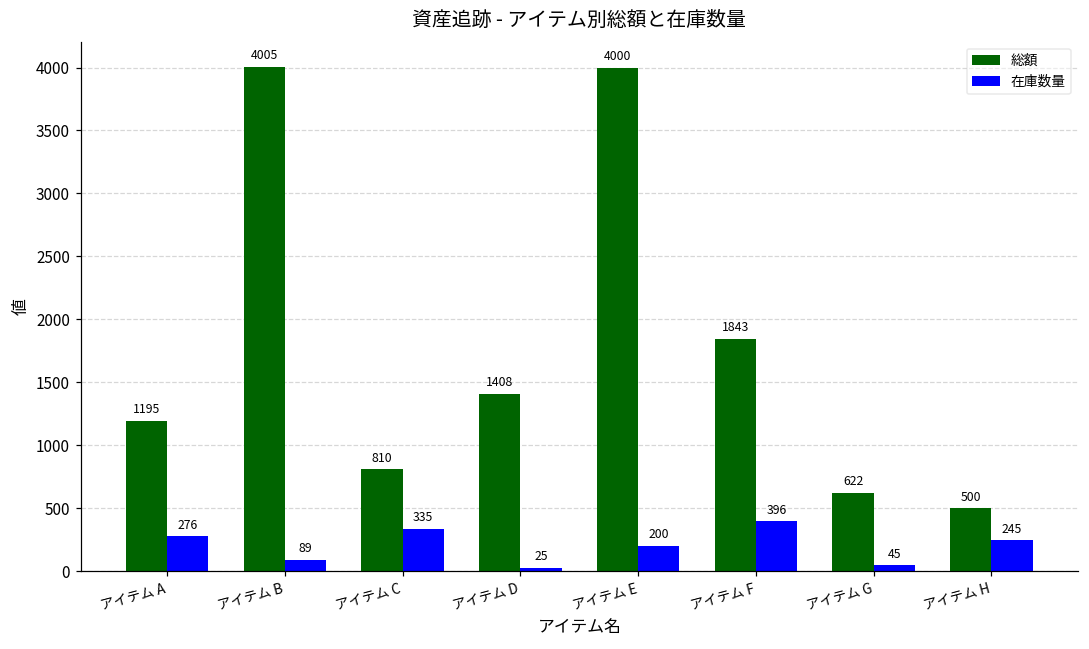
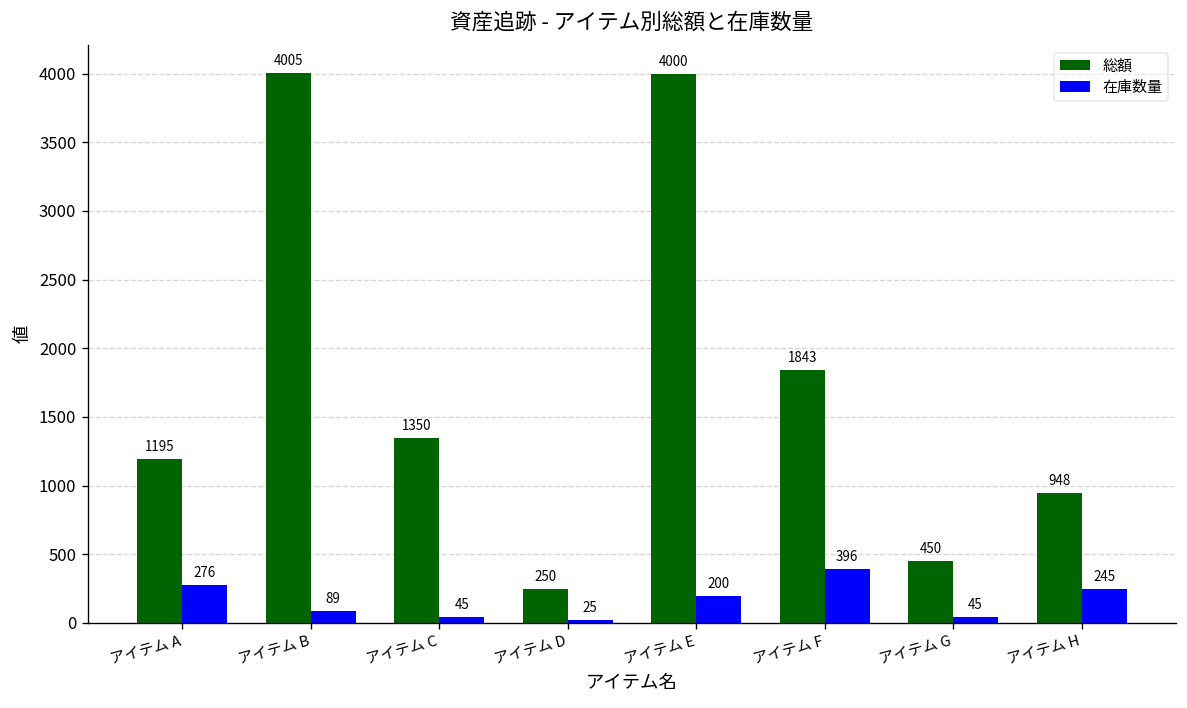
総額, アイテム C: 810 -> 1350
在庫数量, アイテム C: 335 -> 45
総額, アイテム D: 1408 -> 250
総額, アイテム G: 622 -> 450
総額, アイテム H: 500 -> 948
